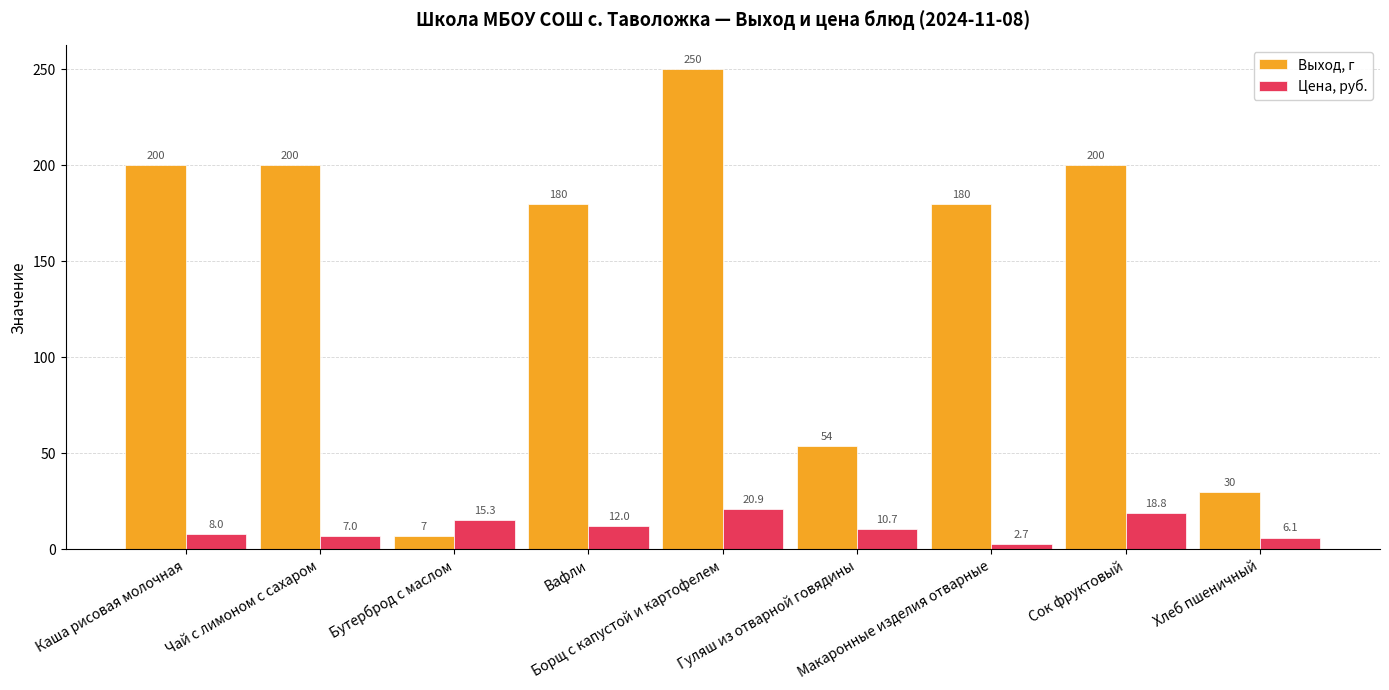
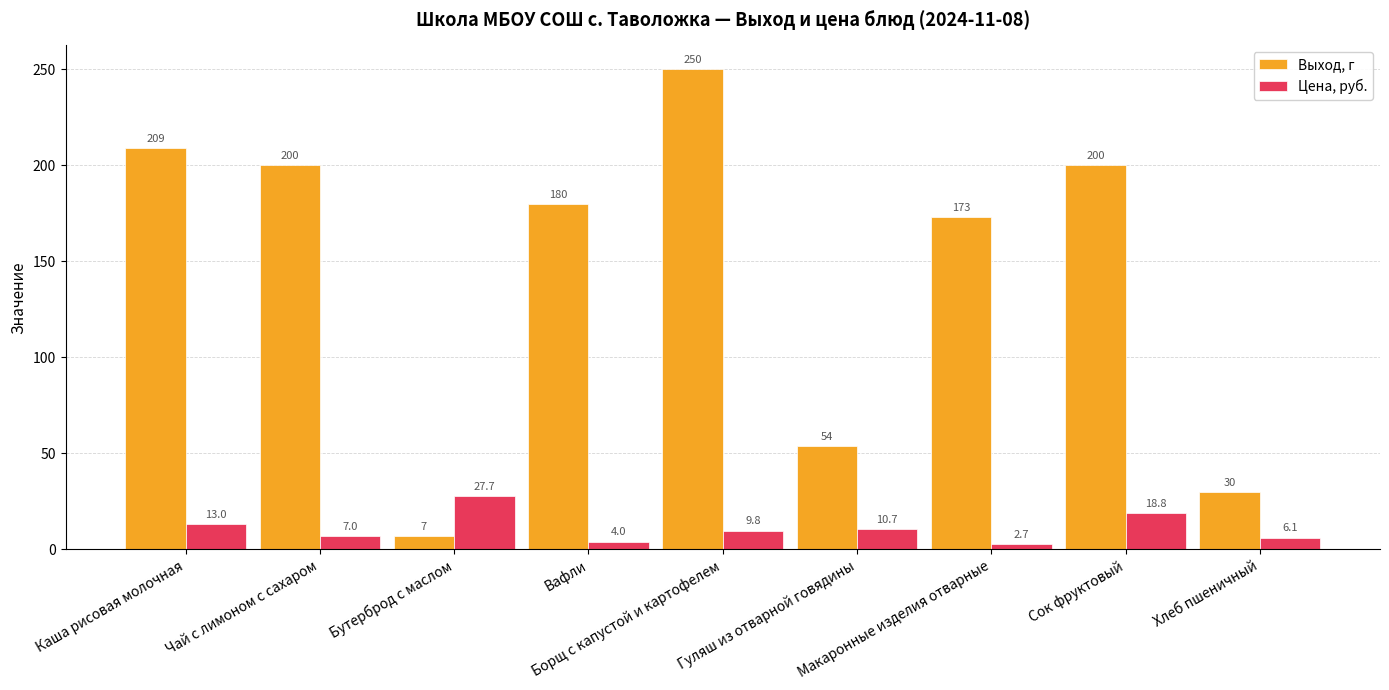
Выход, г, Каша рисовая молочная: 200 -> 209
Цена, руб., Каша рисовая молочная: 8.0 -> 13.0
Цена, руб., Бутерброд с маслом: 15.3 -> 27.7
Цена, руб., Вафли: 12.0 -> 4.0
Цена, руб., Борщ с капустой и картофелем: 20.9 -> 9.8
Выход, г, Макаронные изделия отварные: 180 -> 173
